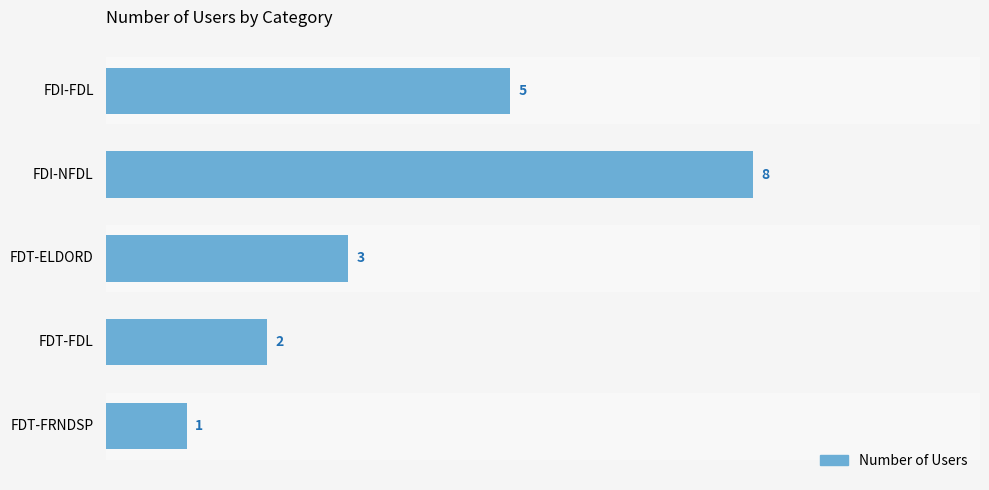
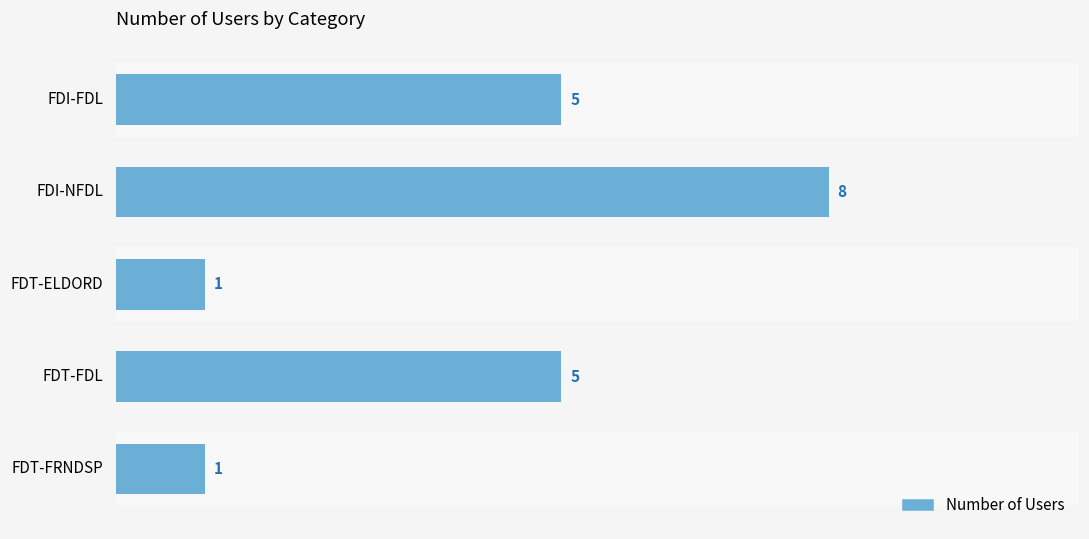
FDT-ELDORD: 3 -> 1
FDT-FDL: 2 -> 5
